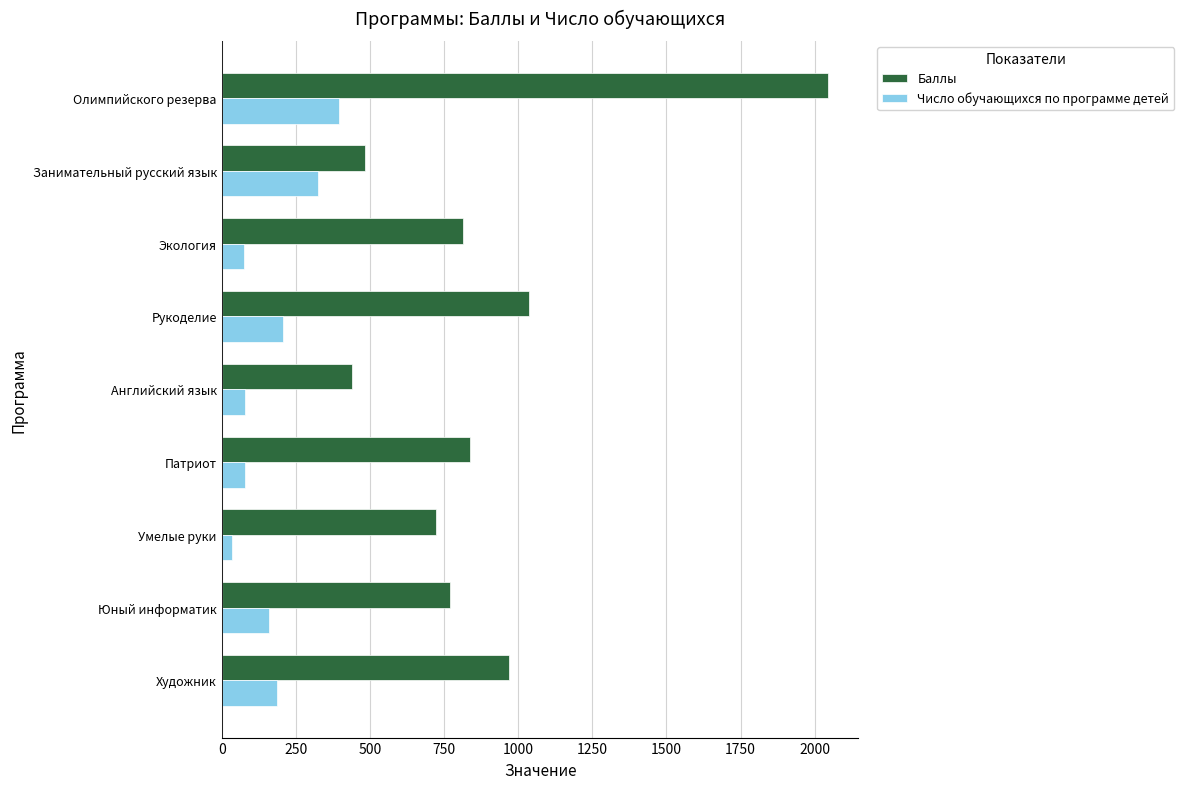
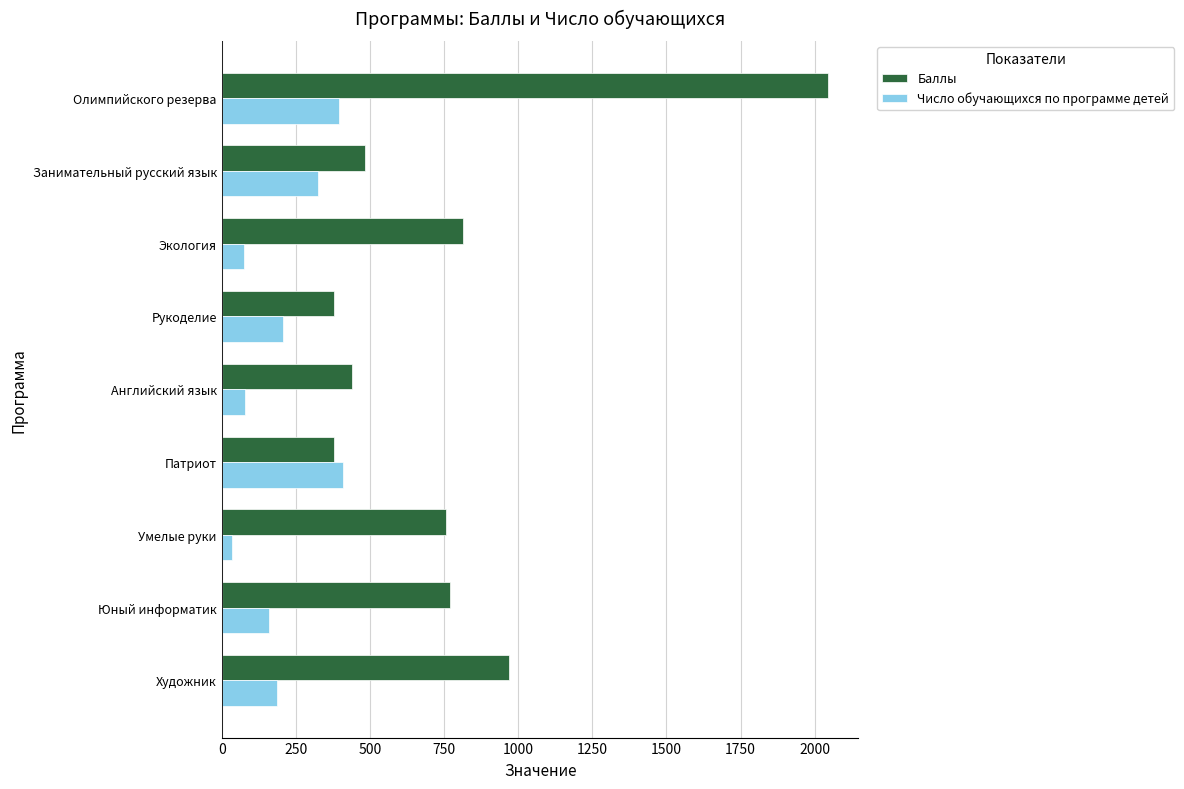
Баллы, Рукоделие: 1040 -> 380
Баллы, Патриот: 840 -> 380
Число обучающихся по программе детей, Патриот: 80 -> 410
Баллы, Умелые руки: 720 -> 760
